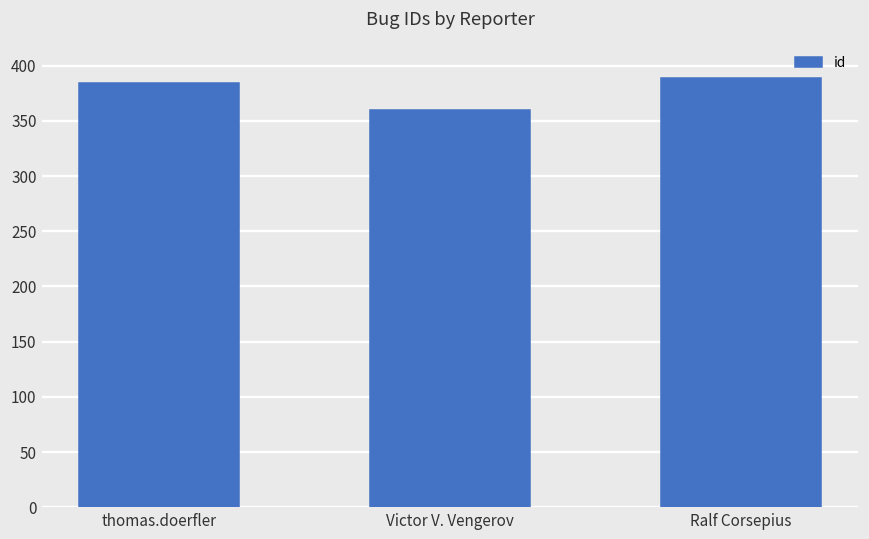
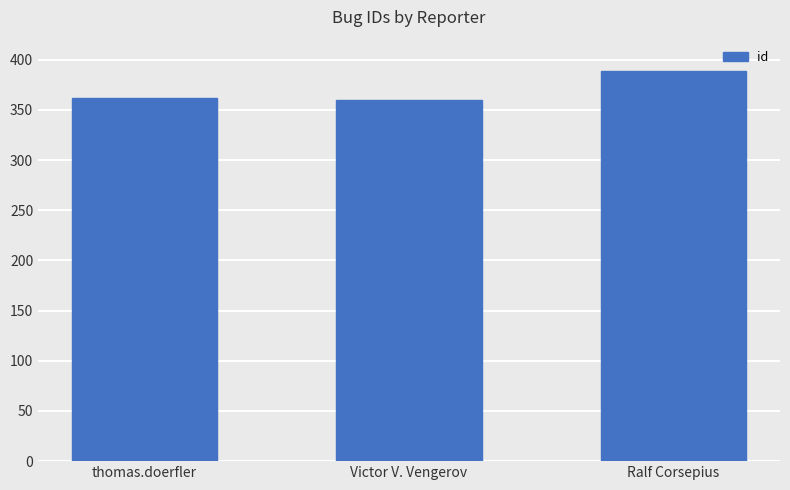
thomas.doerfler: 384 -> 362
